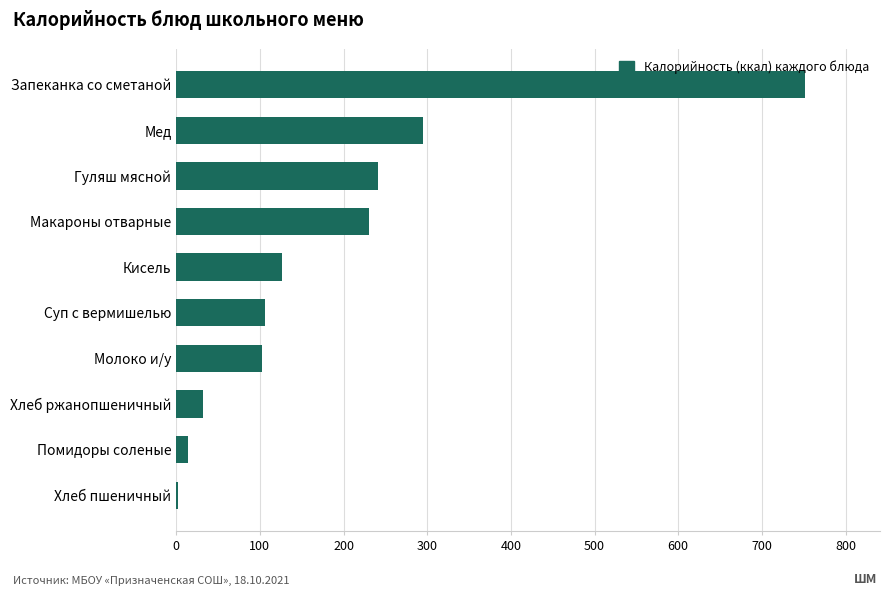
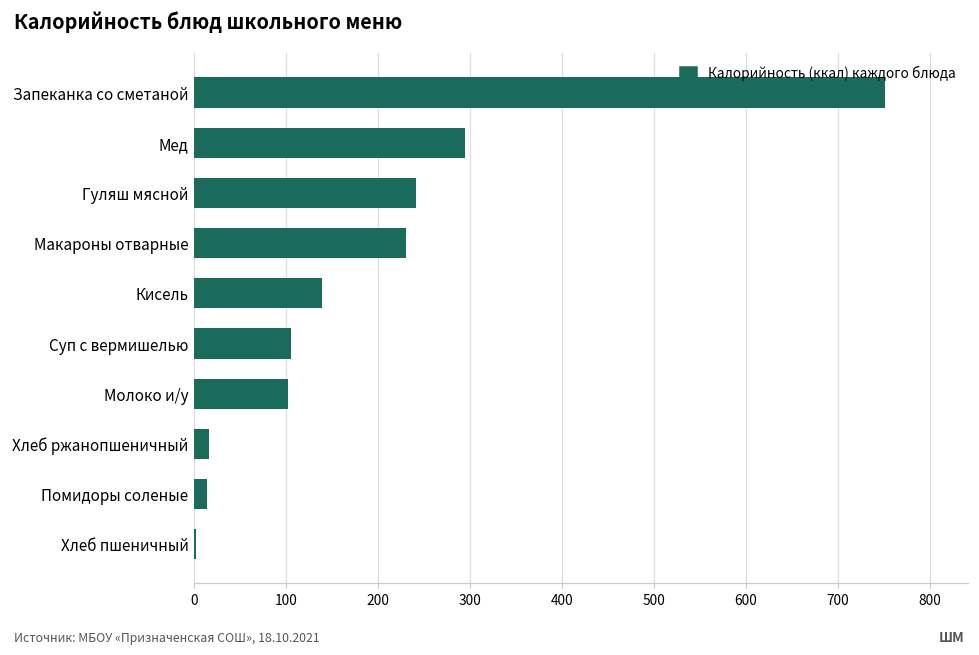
Кисель: 130 -> 140
Хлеб ржанопшеничный: 30 -> 20
